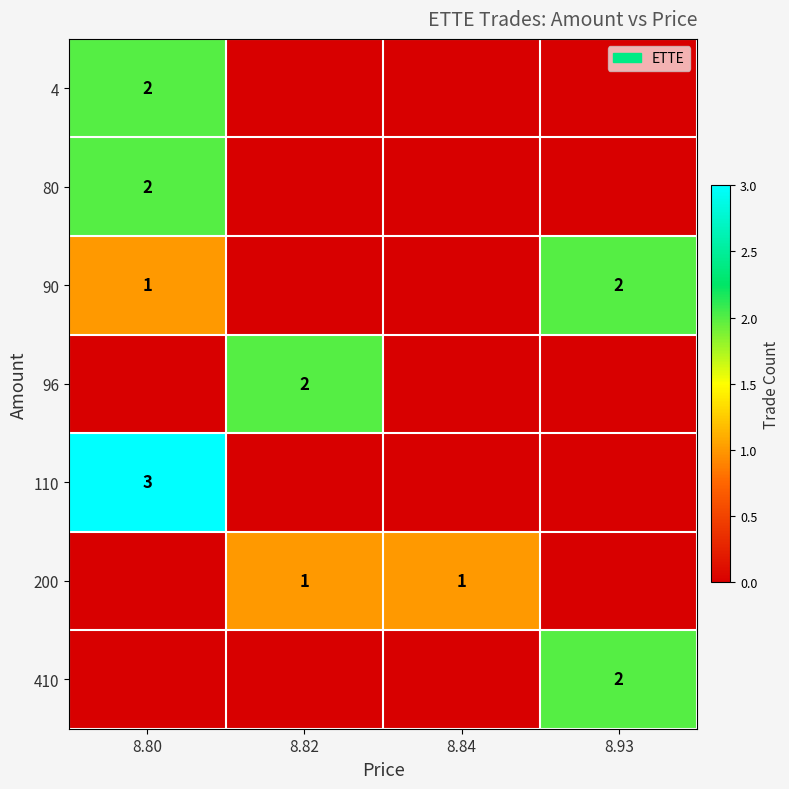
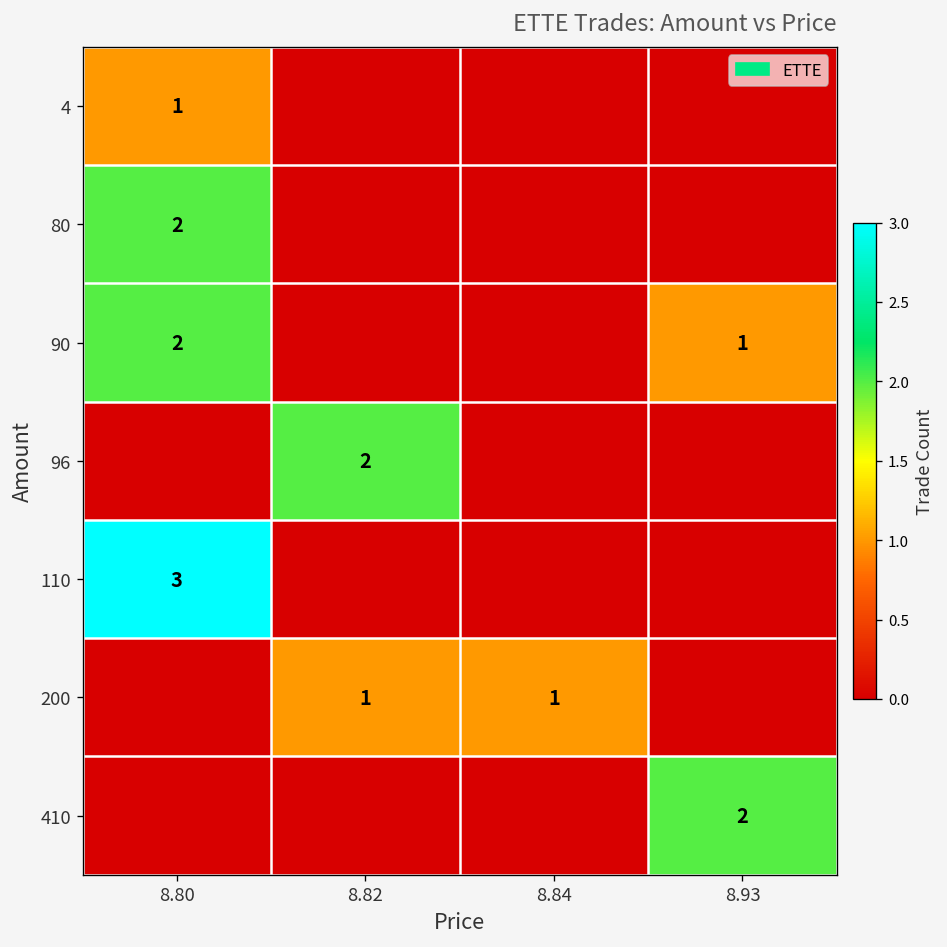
4, 8.80: 2 -> 1
90, 8.80: 1 -> 2
90, 8.93: 2 -> 1
